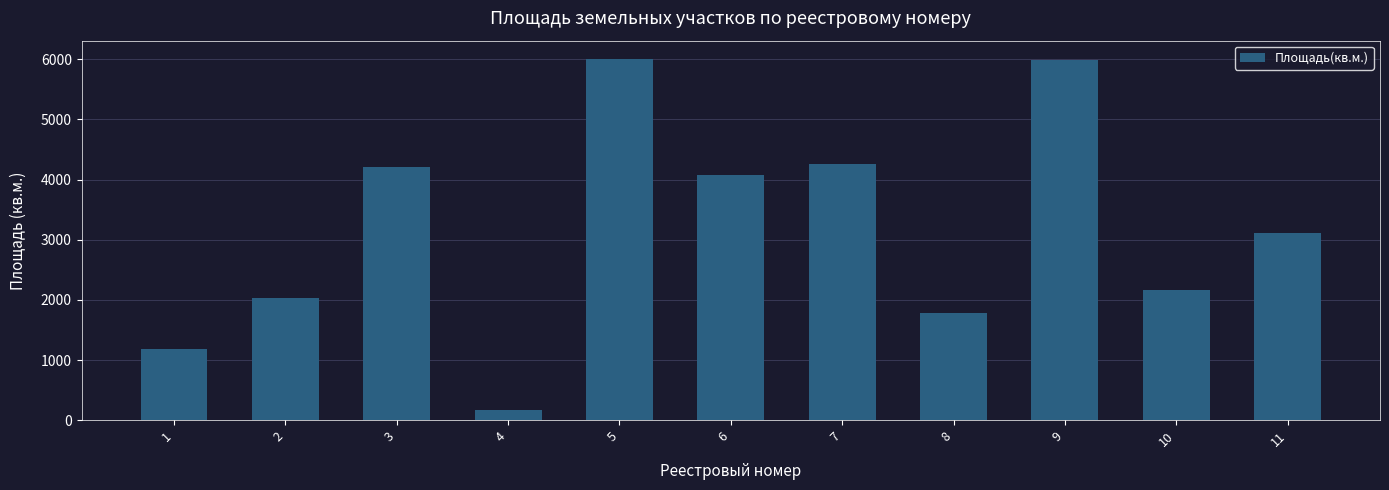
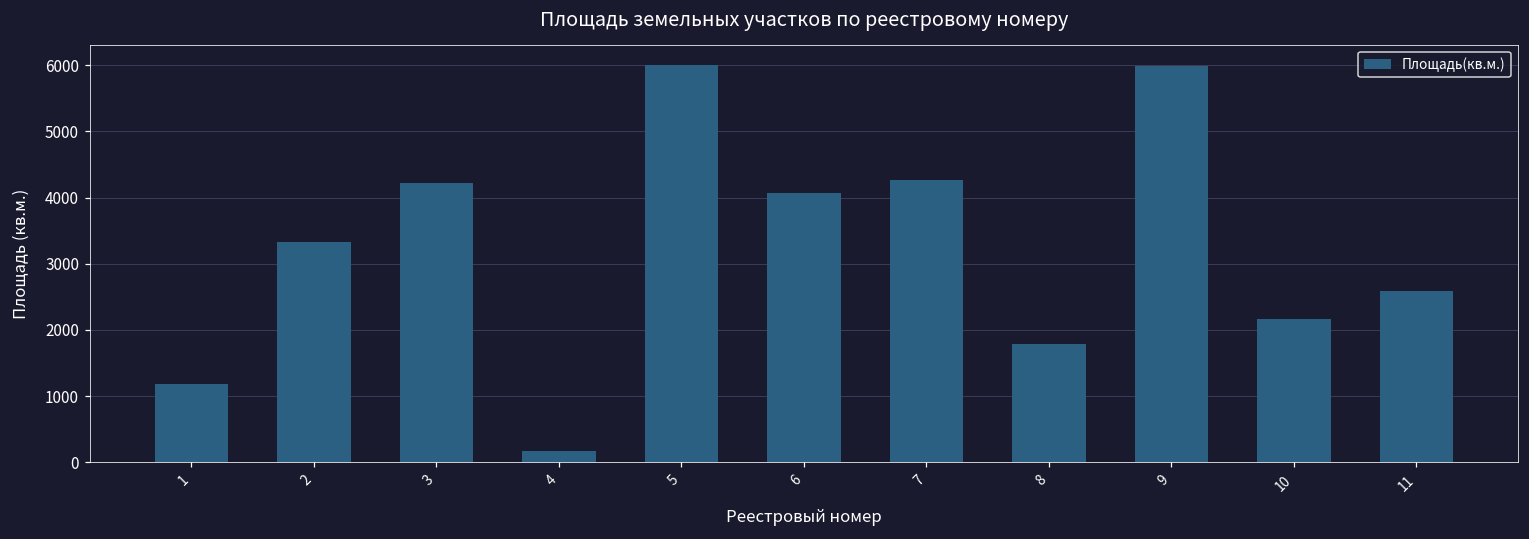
2: 2000 -> 3300
11: 3100 -> 2600
